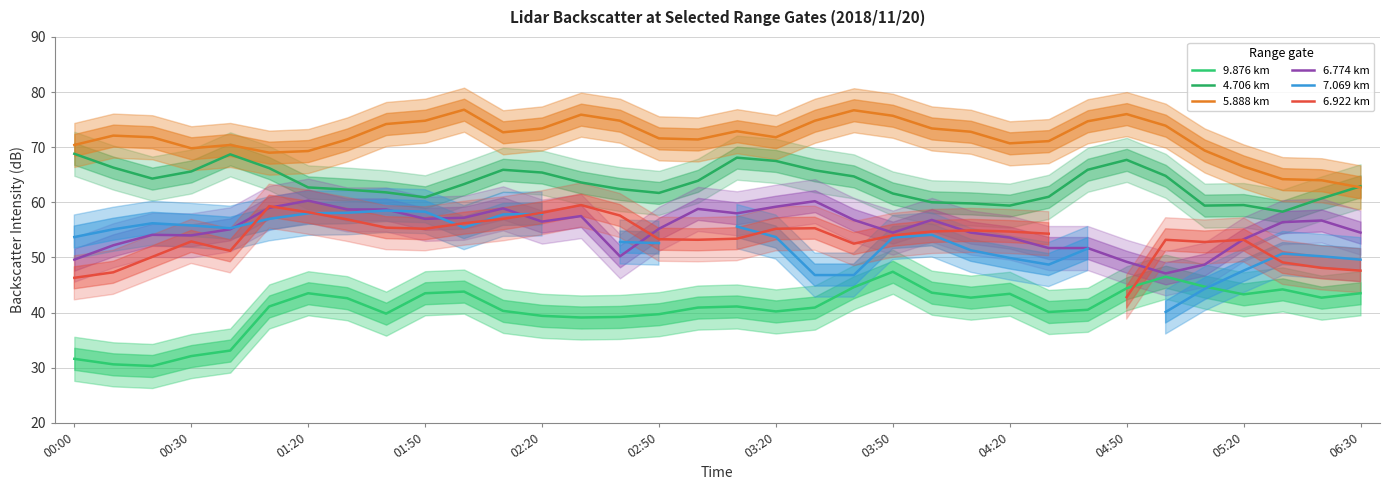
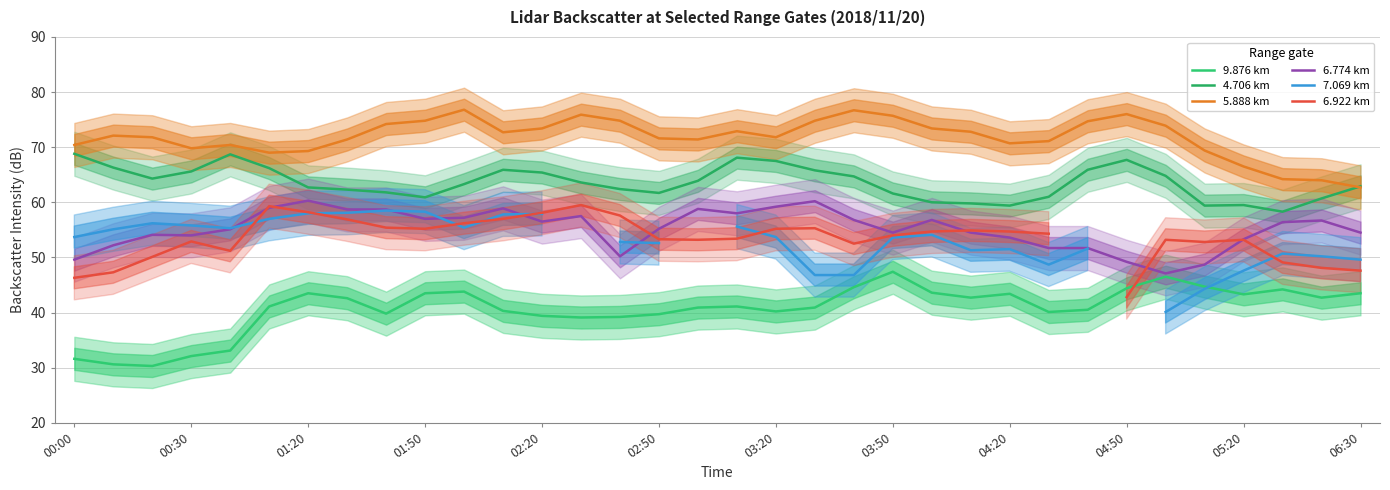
7.069 km, 04:20: 50 -> 52
